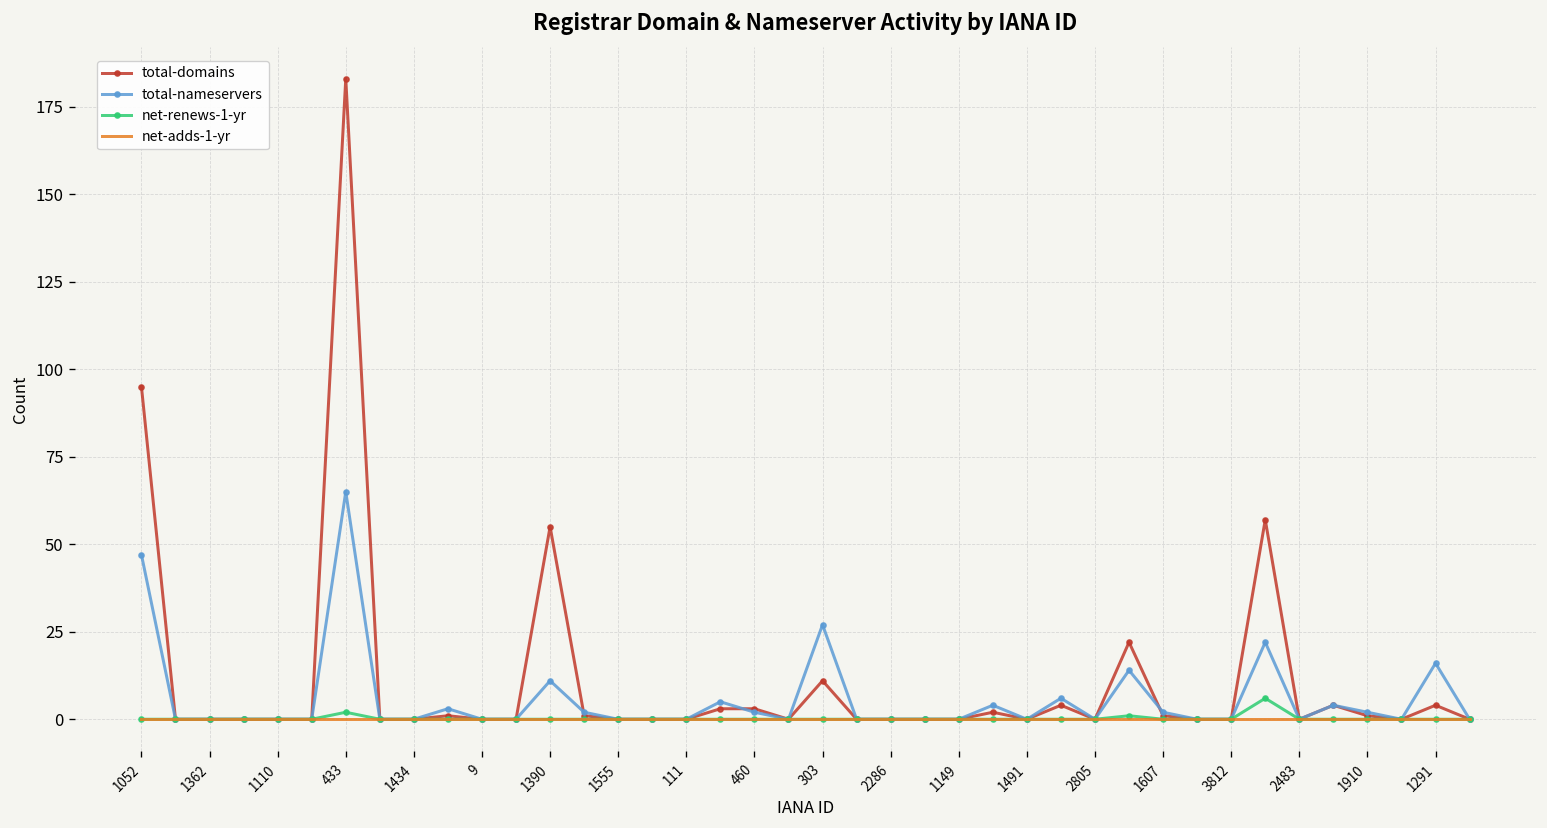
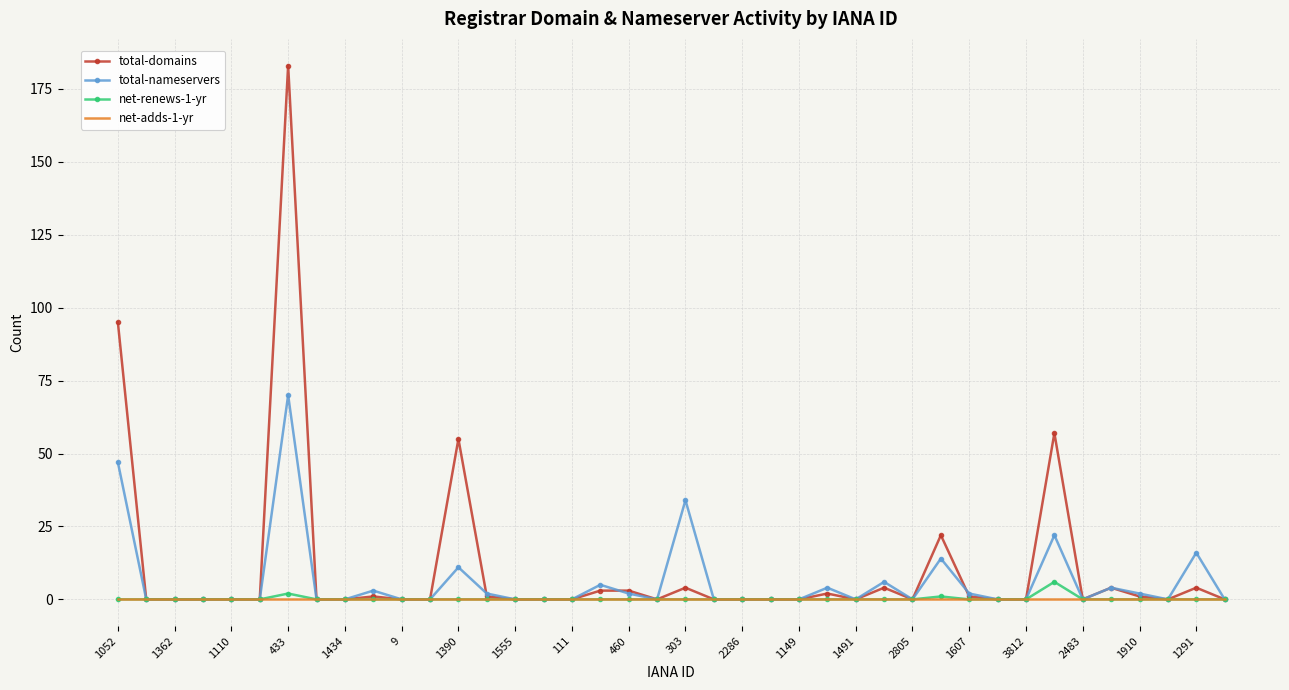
total-nameservers, 433: 65 -> 70
total-domains, 303: 11 -> 4
total-nameservers, 303: 27 -> 34
